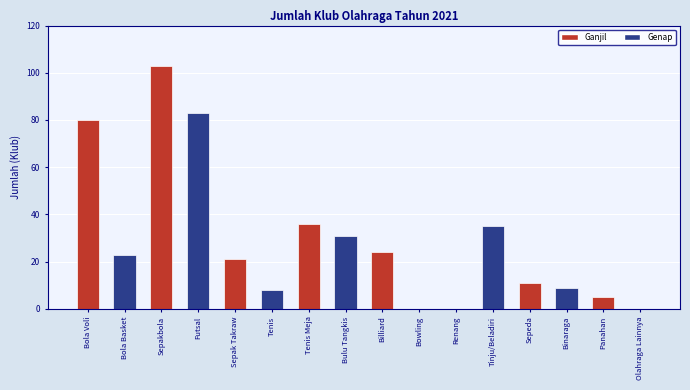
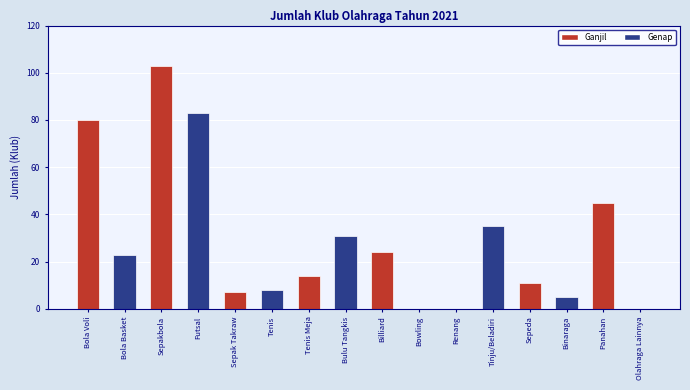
Sepak Takraw: 21 -> 7
Tenis Meja: 36 -> 14
Binaraga: 9 -> 5
Panahan: 5 -> 45
